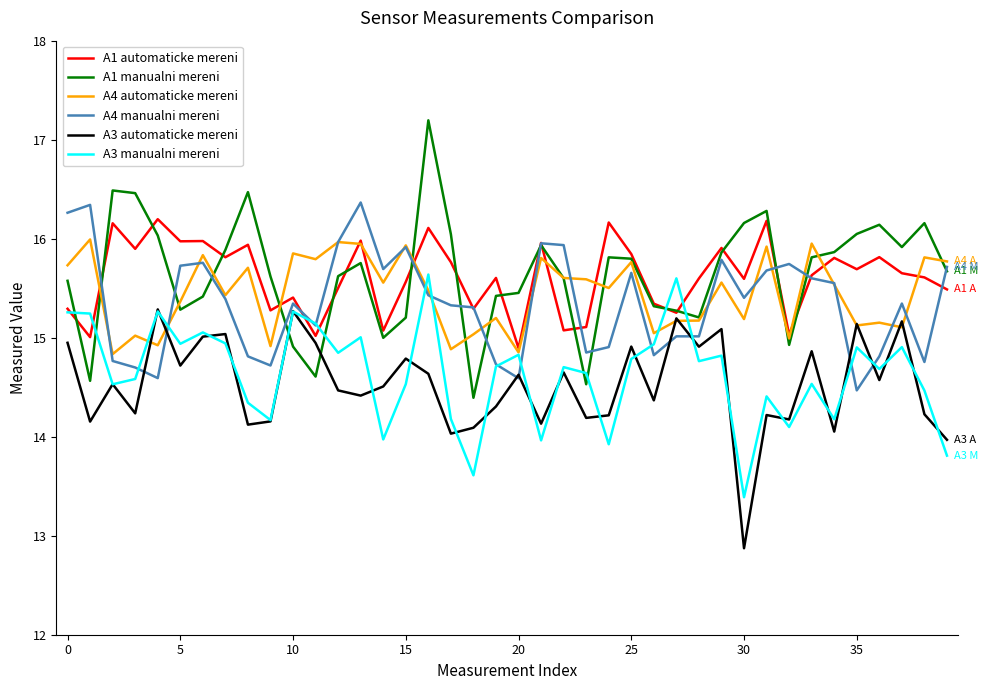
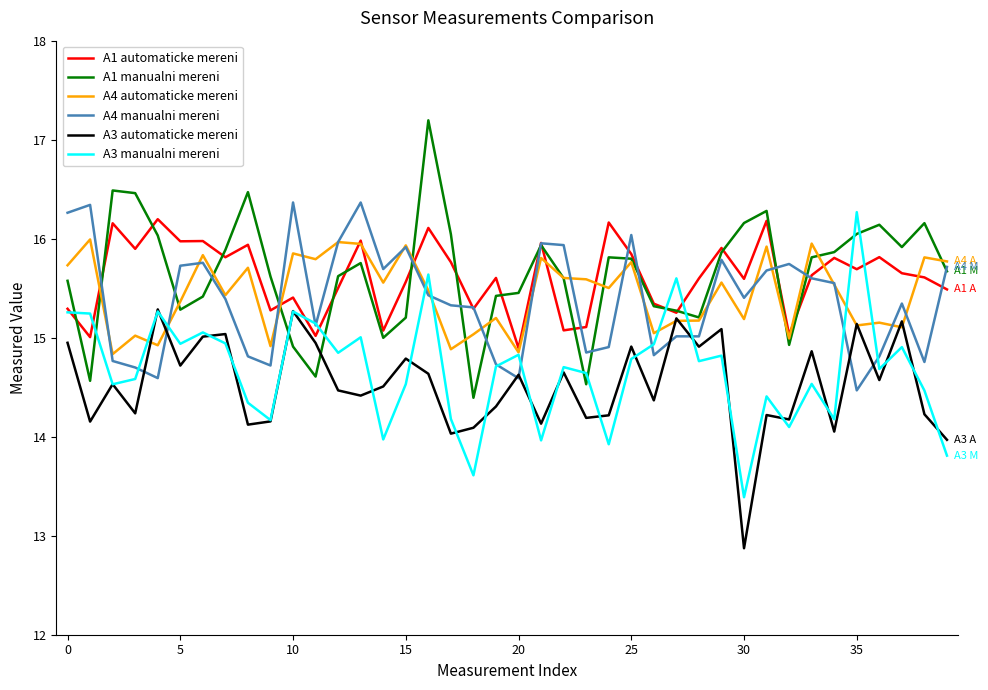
A4 manualni mereni, 10: 15.3 -> 16.4
A4 manualni mereni, 25: 15.7 -> 16.0
A3 manualni mereni, 35: 14.9 -> 16.3
